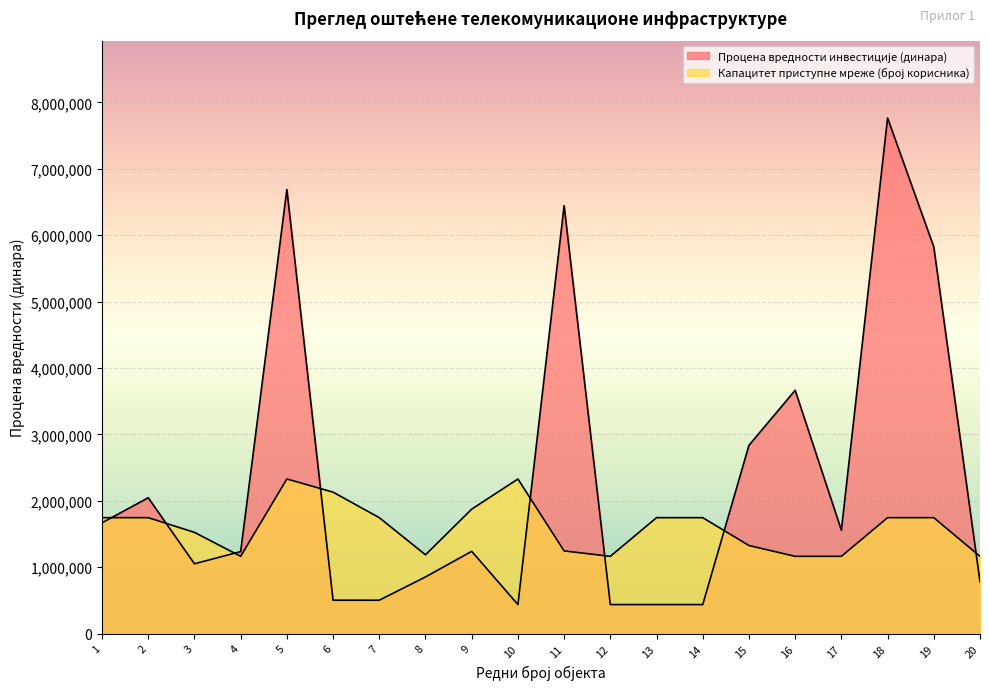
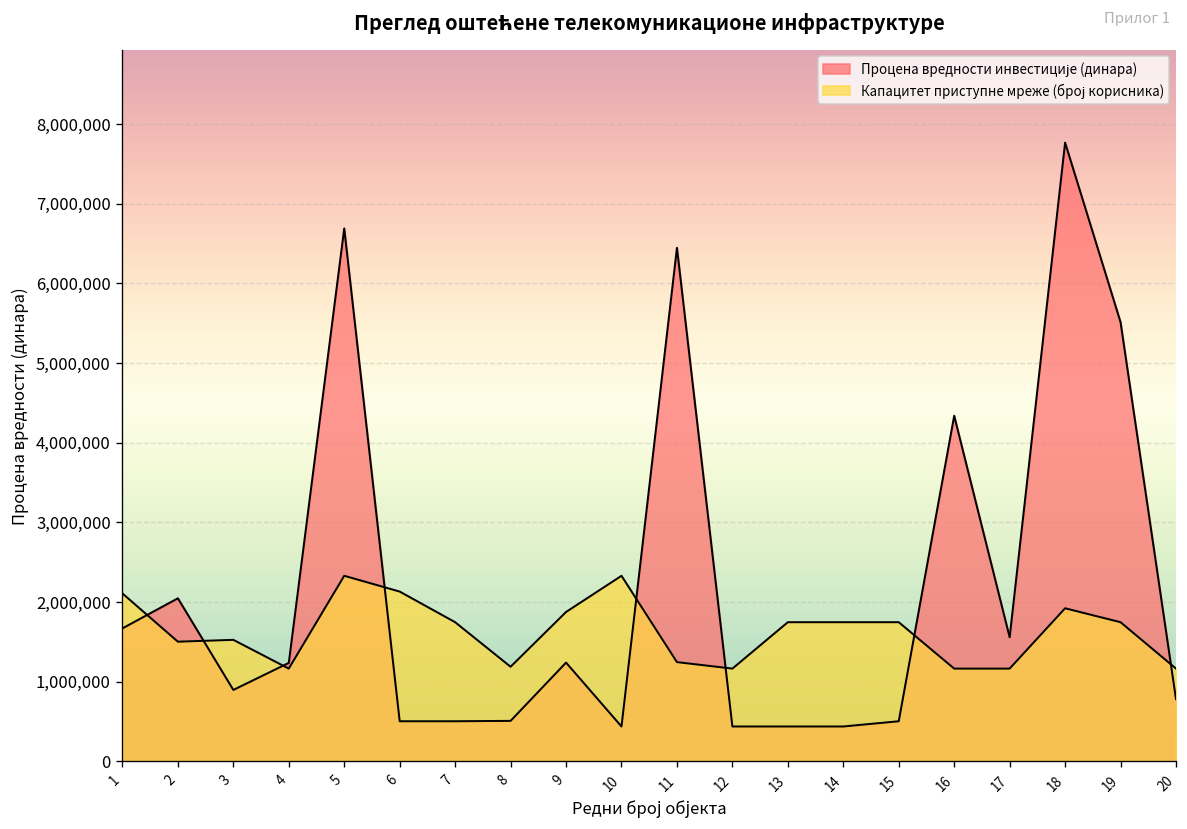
Капацитет приступне мреже (број корисника), 1: 1,700,000 -> 2,100,000
Капацитет приступне мреже (број корисника), 2: 1,700,000 -> 1,500,000
Процена вредности инвестиције (динара), 3: 1,100,000 -> 900,000
Процена вредности инвестиције (динара), 8: 900,000 -> 500,000
Процена вредности инвестиције (динара), 15: 2,800,000 -> 500,000
Капацитет приступне мреже (број корисника), 15: 1,300,000 -> 1,700,000
Процена вредности инвестиције (динара), 16: 3,700,000 -> 4,300,000
Капацитет приступне мреже (број корисника), 18: 1,700,000 -> 1,900,000
Процена вредности инвестиције (динара), 19: 5,800,000 -> 5,500,000
